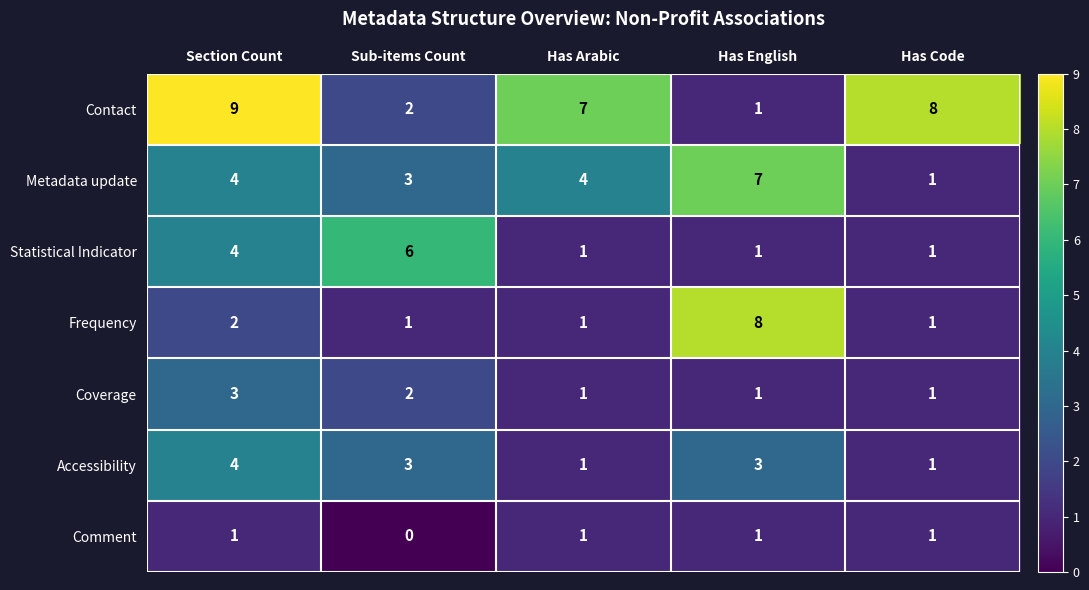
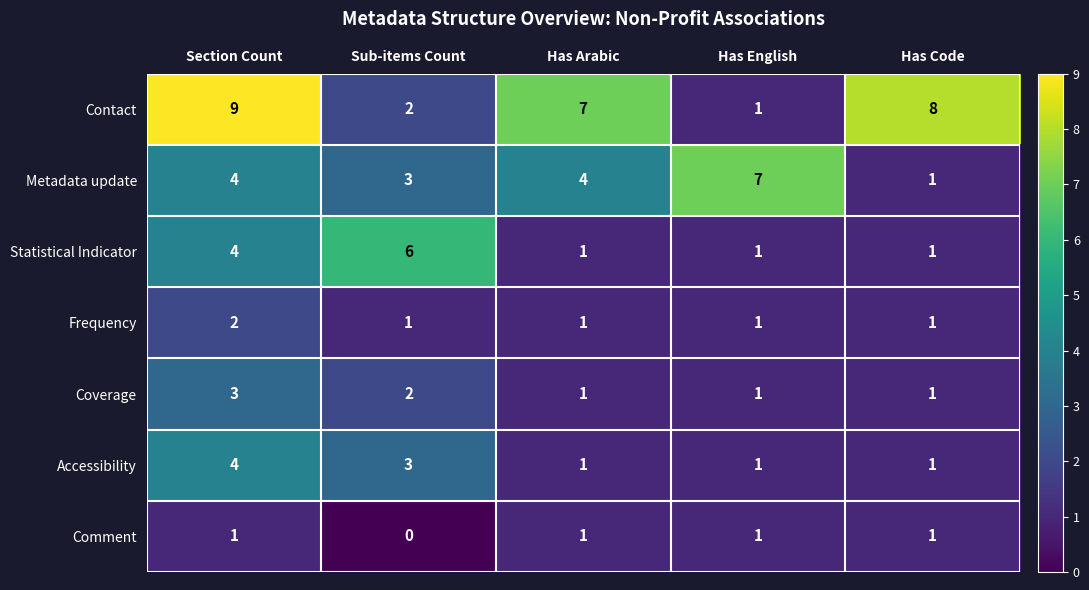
Frequency, Has English: 8 -> 1
Accessibility, Has English: 3 -> 1
